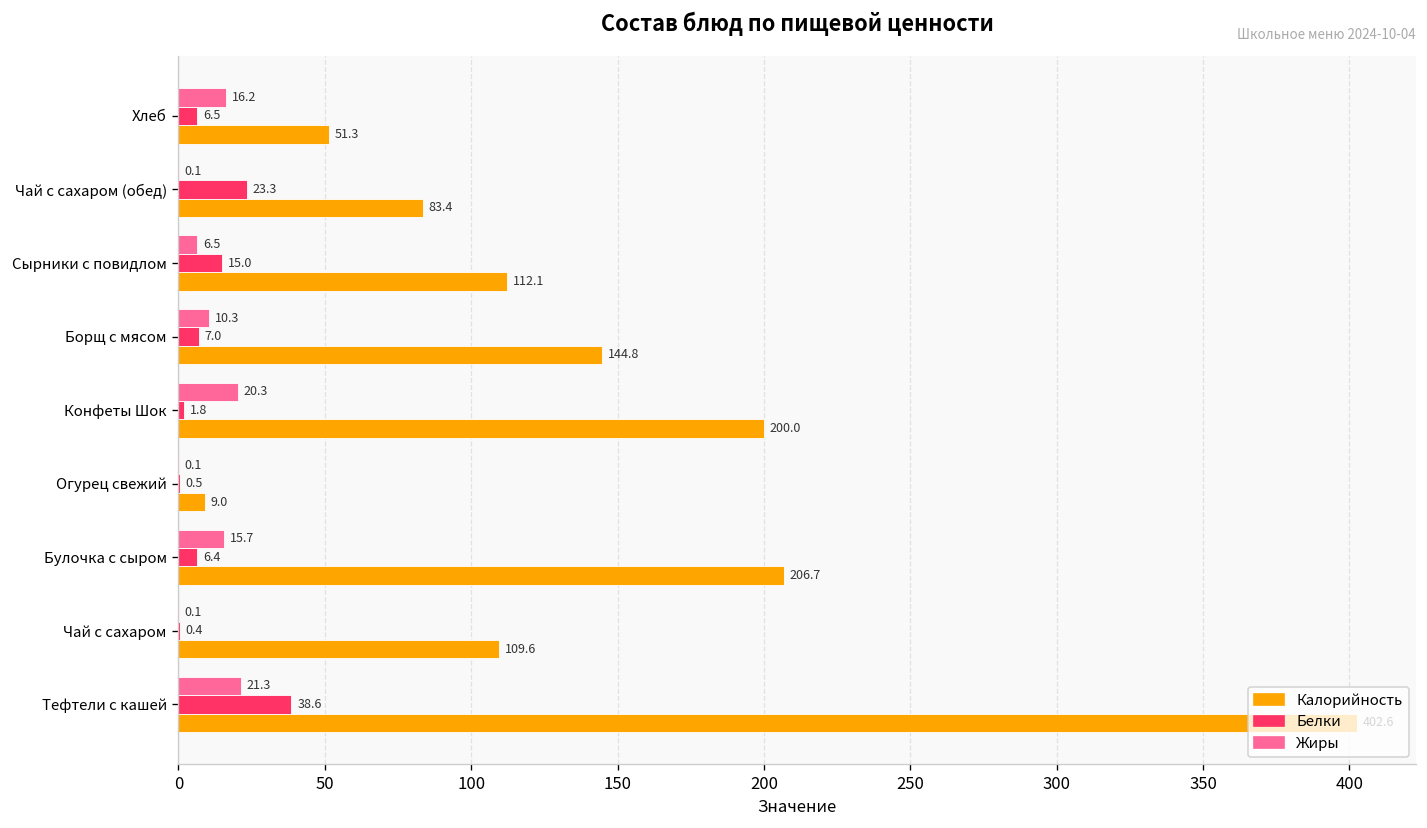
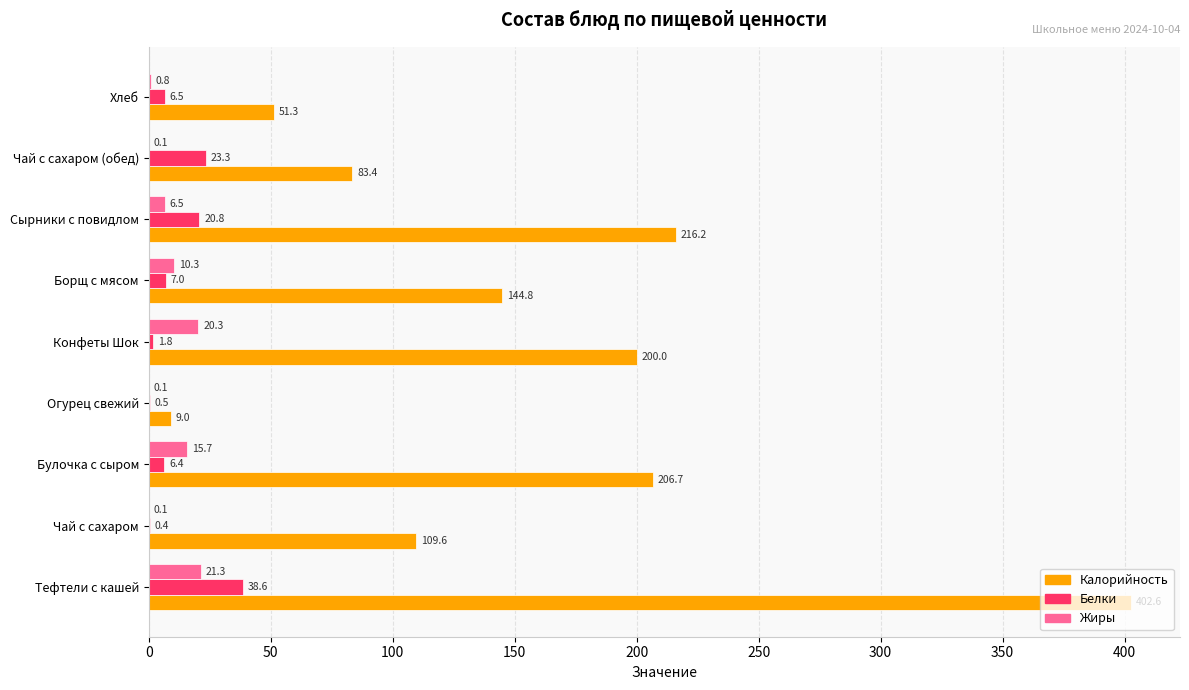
Жиры, Хлеб: 16.2 -> 0.8
Белки, Сырники с повидлом: 15.0 -> 20.8
Калорийность, Сырники с повидлом: 112.1 -> 216.2
